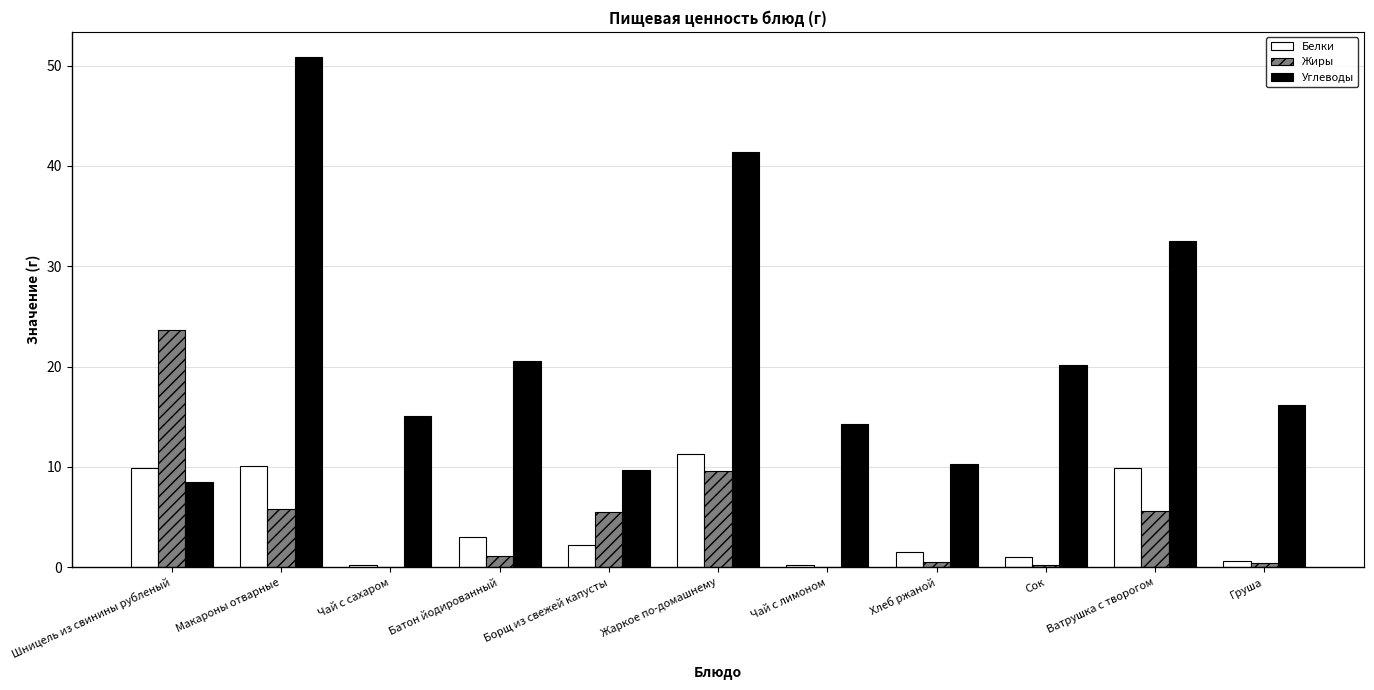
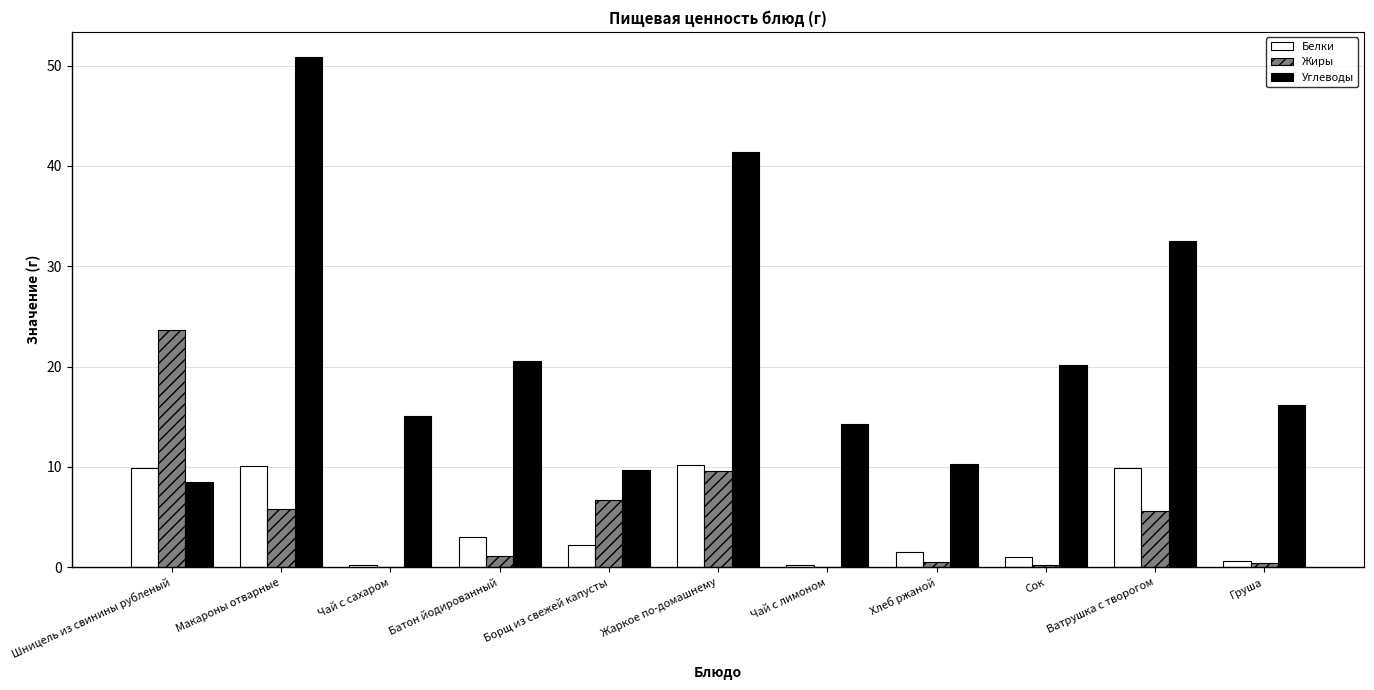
Жиры, Борщ из свежей капусты: 5.5 -> 6.7
Белки, Жаркое по-домашнему: 11.3 -> 10.2
